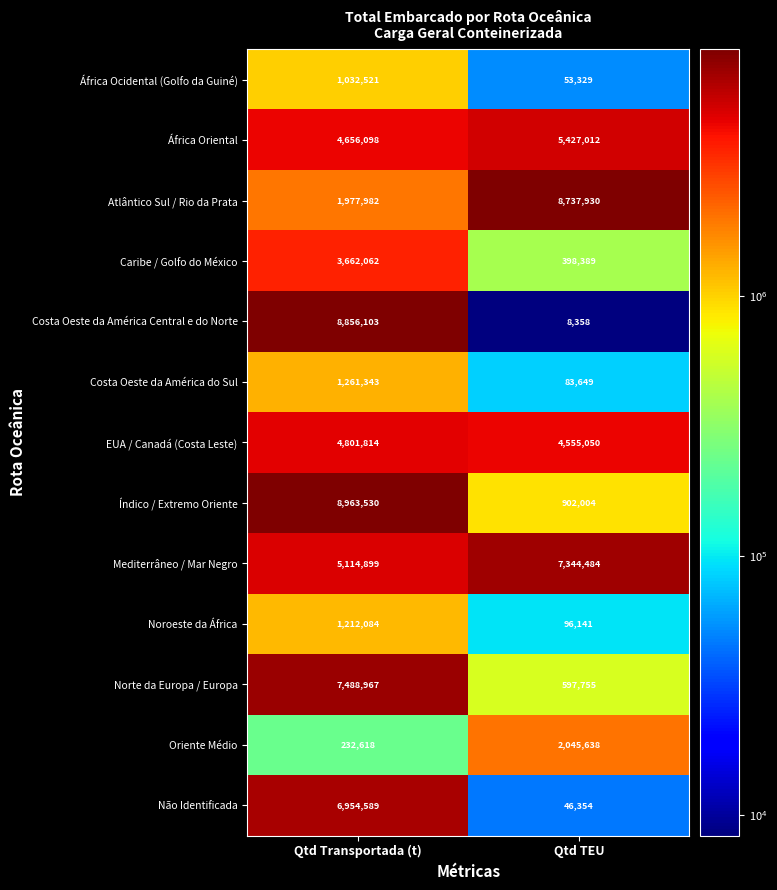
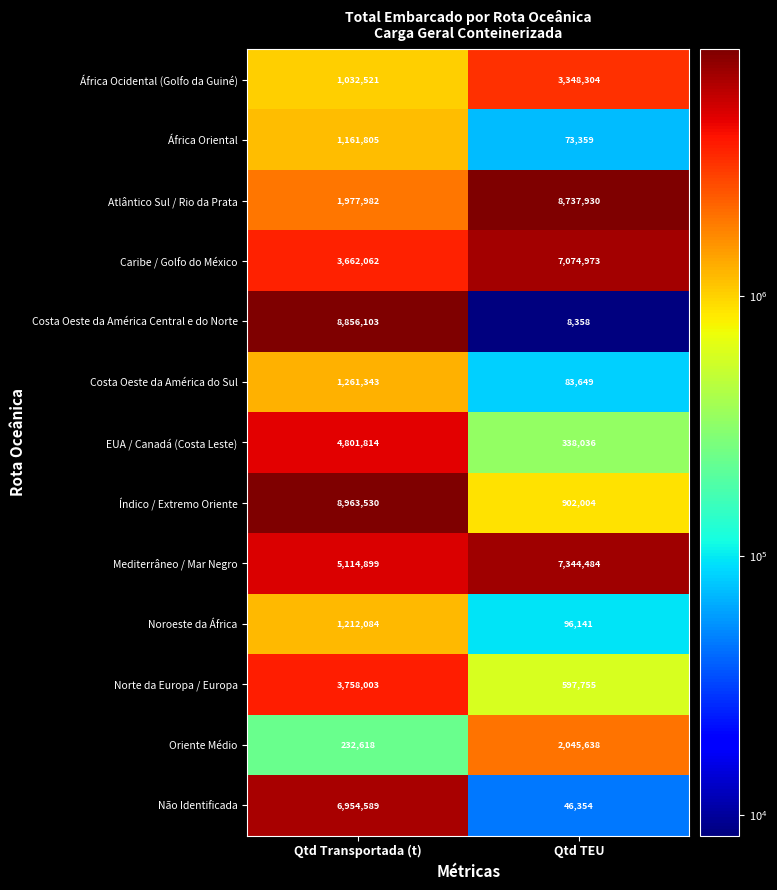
África Ocidental (Golfo da Guiné), Qtd TEU: 53,329 -> 3,348,304
África Oriental, Qtd Transportada (t): 4,656,098 -> 1,161,805
África Oriental, Qtd TEU: 5,427,012 -> 73,359
Caribe / Golfo do México, Qtd TEU: 398,389 -> 7,074,973
EUA / Canadá (Costa Leste), Qtd TEU: 4,555,050 -> 338,036
Norte da Europa / Europa, Qtd Transportada (t): 7,488,967 -> 3,758,003
